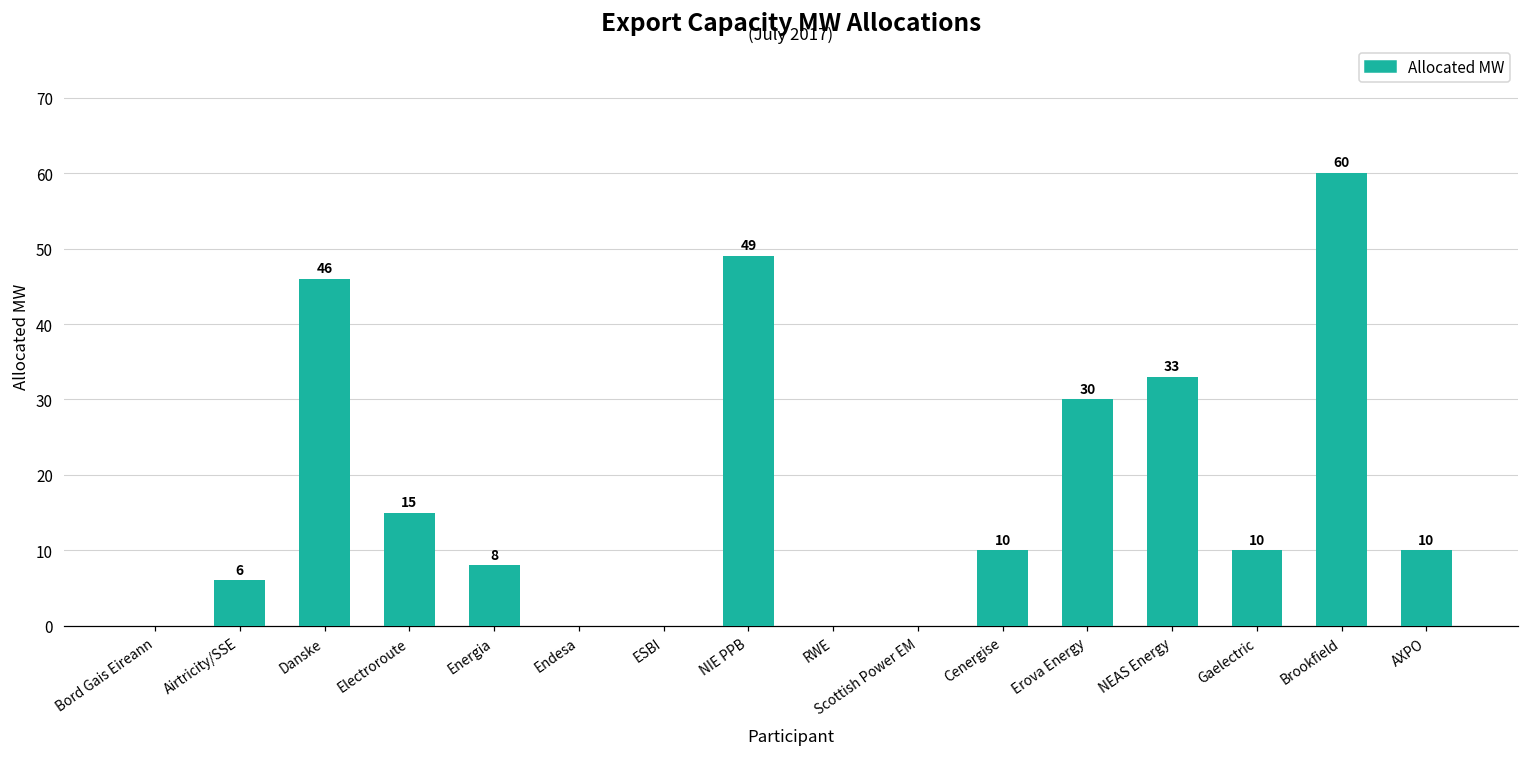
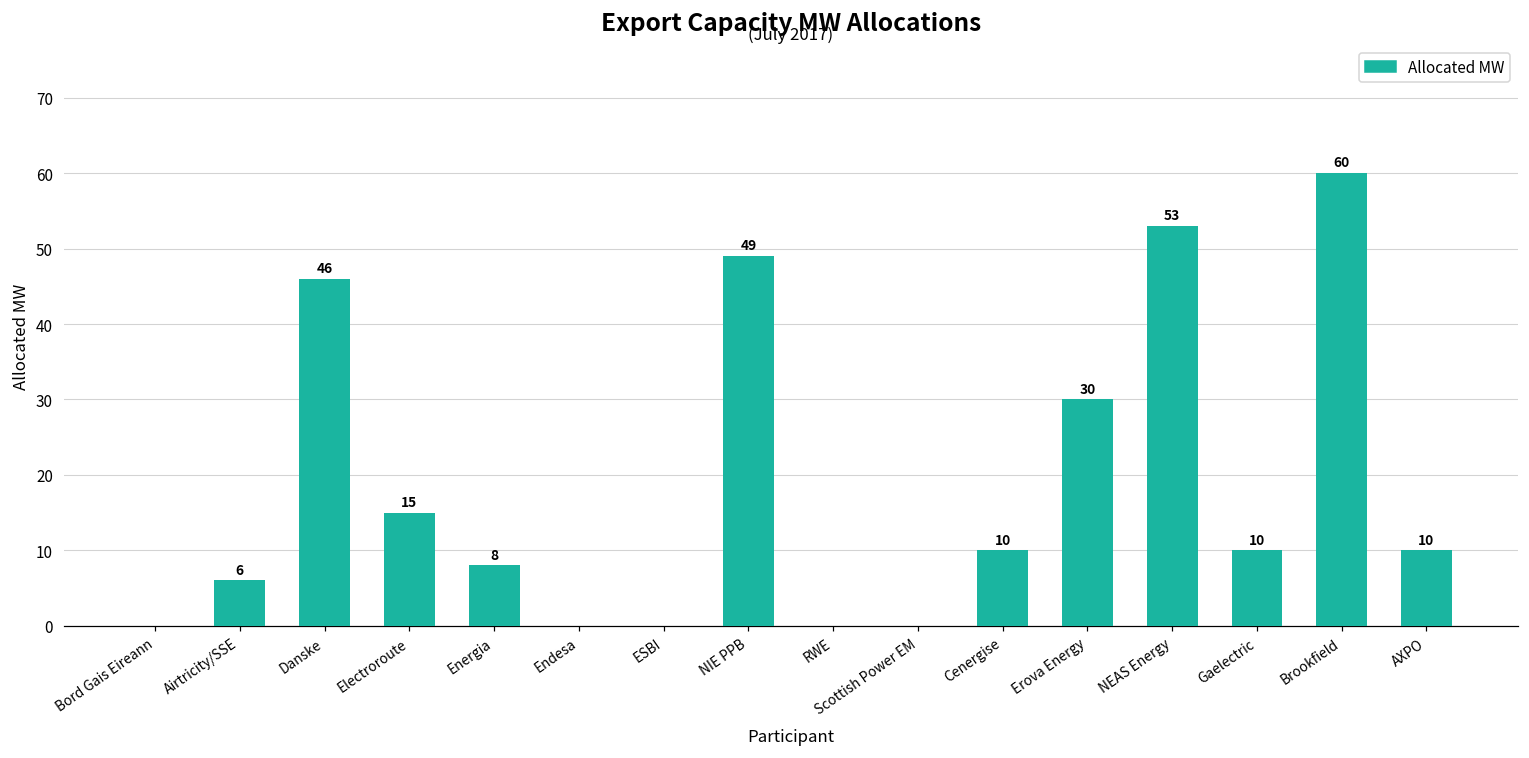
NEAS Energy: 33 -> 53
